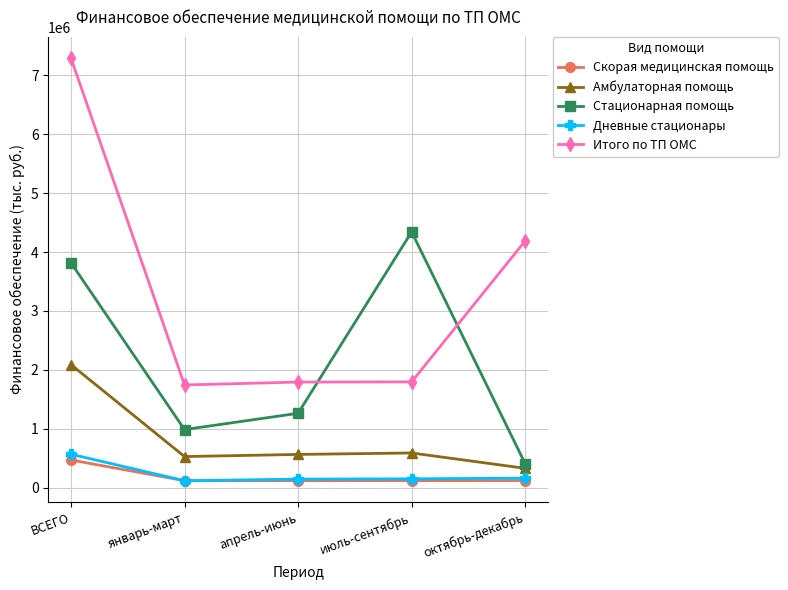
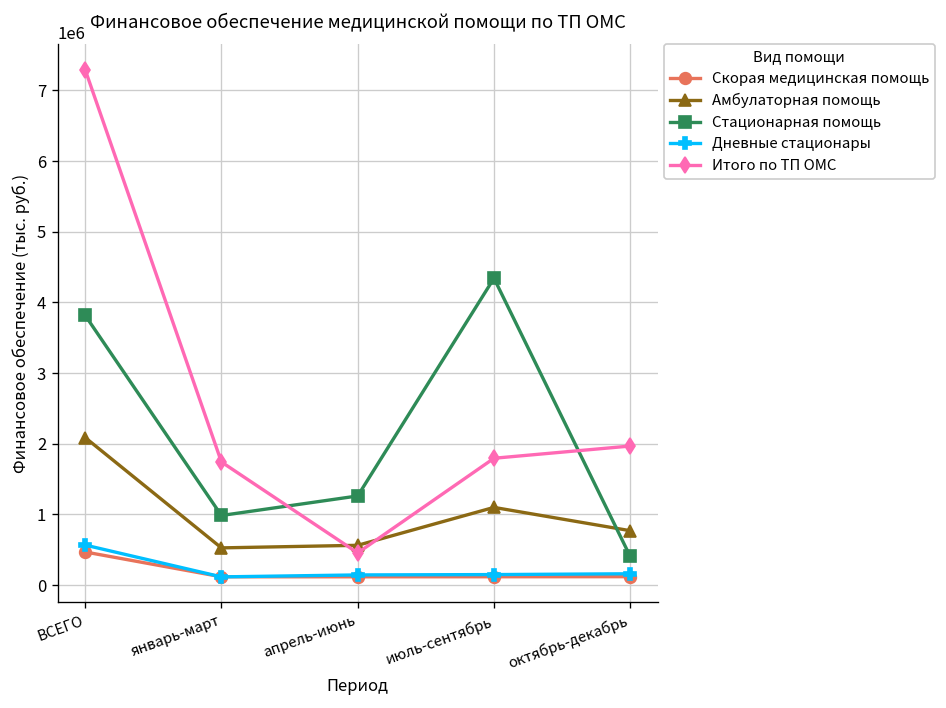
Итого по ТП ОМС, апрель-июнь: 1800000 -> 500000
Амбулаторная помощь, июль-сентябрь: 600000 -> 1100000
Амбулаторная помощь, октябрь-декабрь: 300000 -> 800000
Итого по ТП ОМС, октябрь-декабрь: 4200000 -> 2000000
